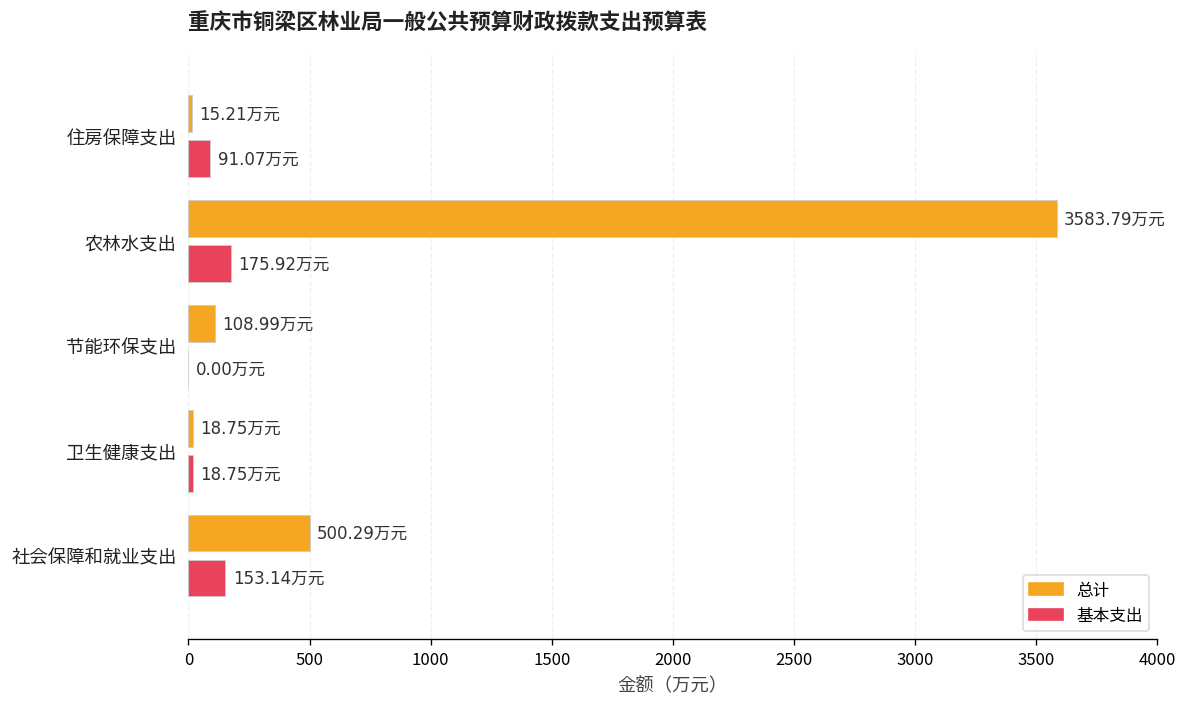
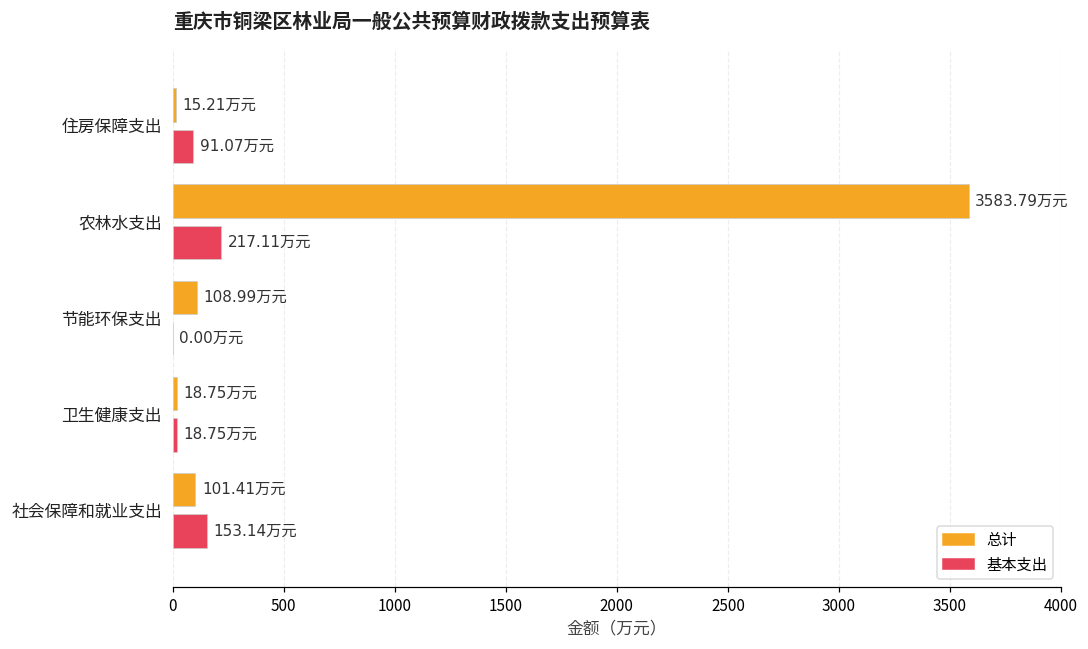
基本支出, 农林水支出: 175.92 -> 217.11
总计, 社会保障和就业支出: 500.29 -> 101.41
